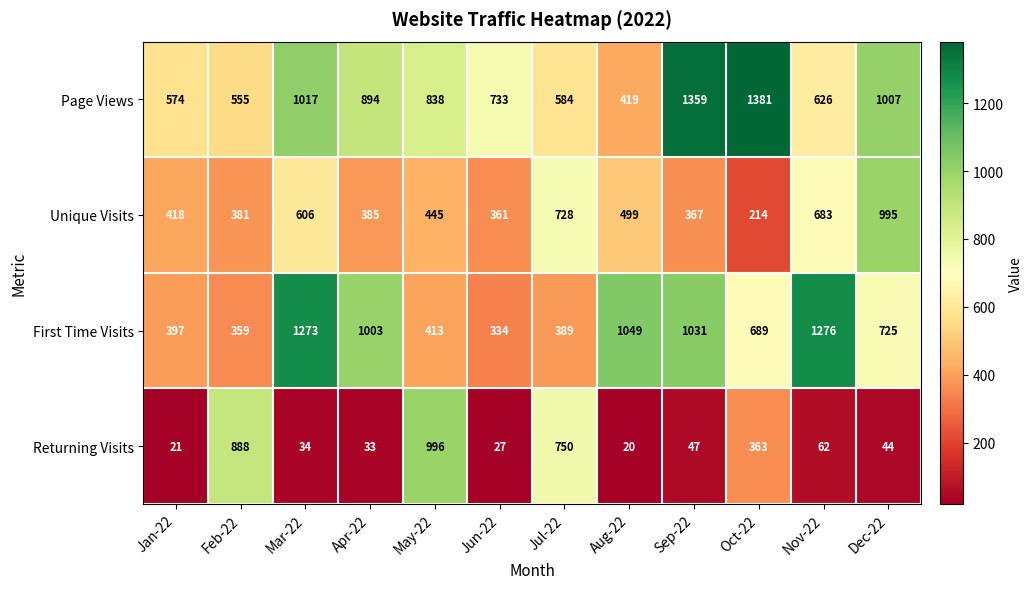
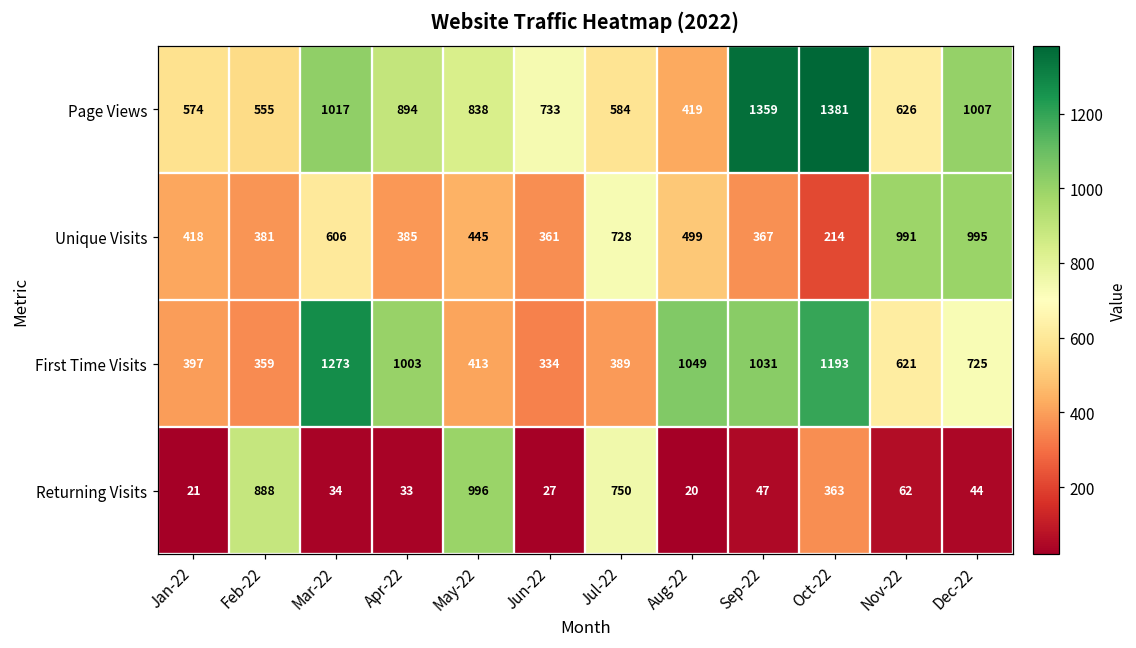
Unique Visits, Nov-22: 683 -> 991
First Time Visits, Oct-22: 689 -> 1193
First Time Visits, Nov-22: 1276 -> 621
